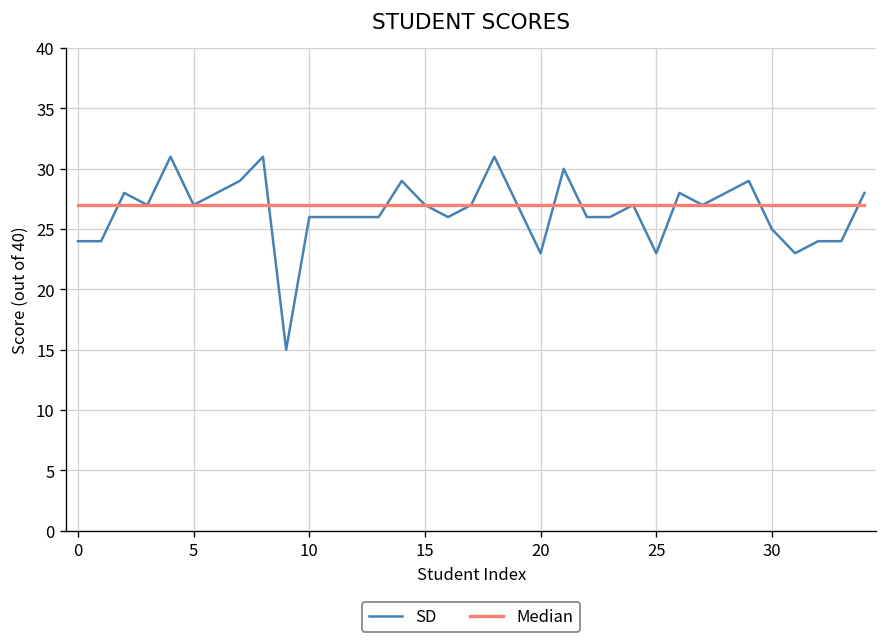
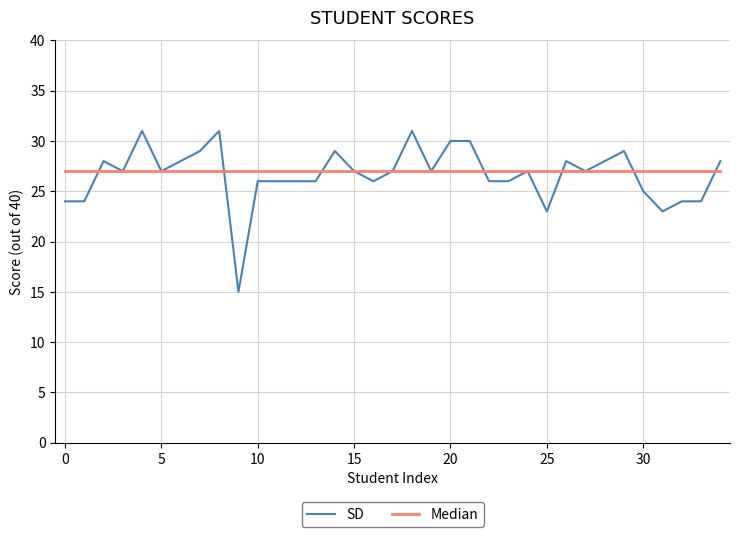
SD, 20: 23 -> 30
